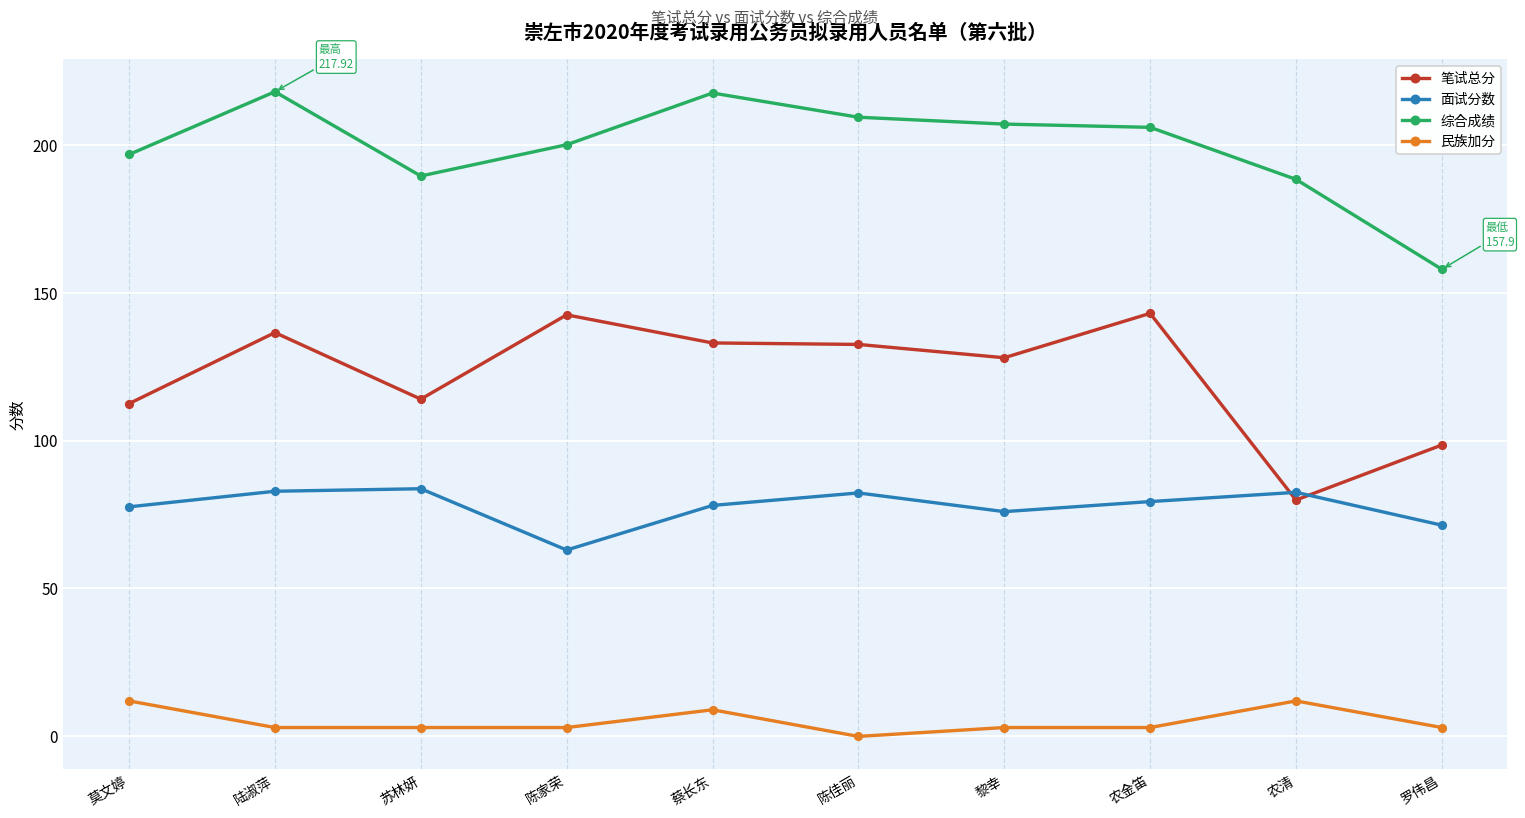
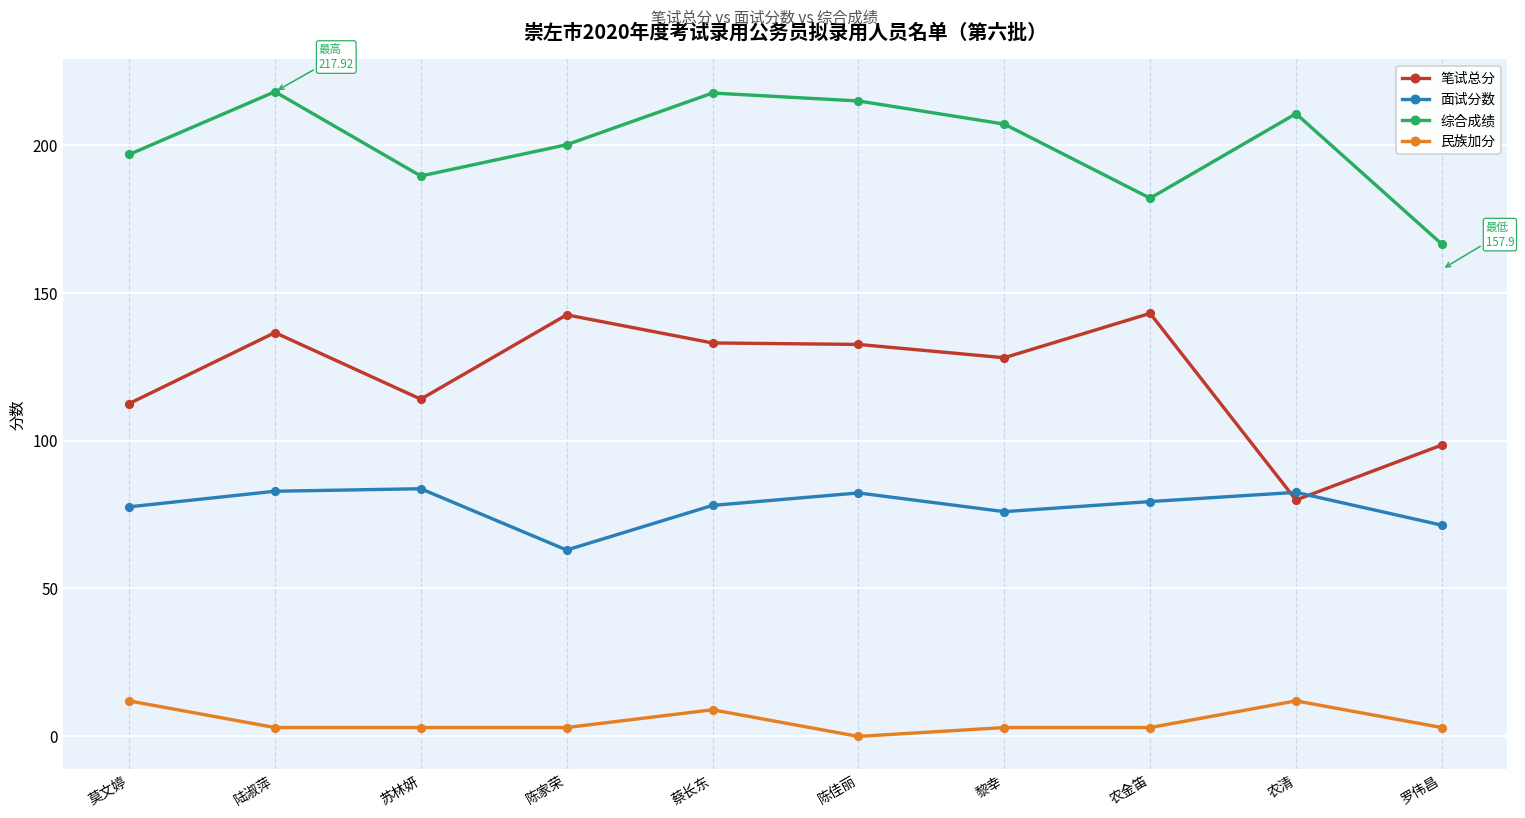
综合成绩, 陈佳丽: 209 -> 215
综合成绩, 农金笛: 206 -> 182
综合成绩, 农清: 188 -> 211
综合成绩, 罗伟昌: 158 -> 166
